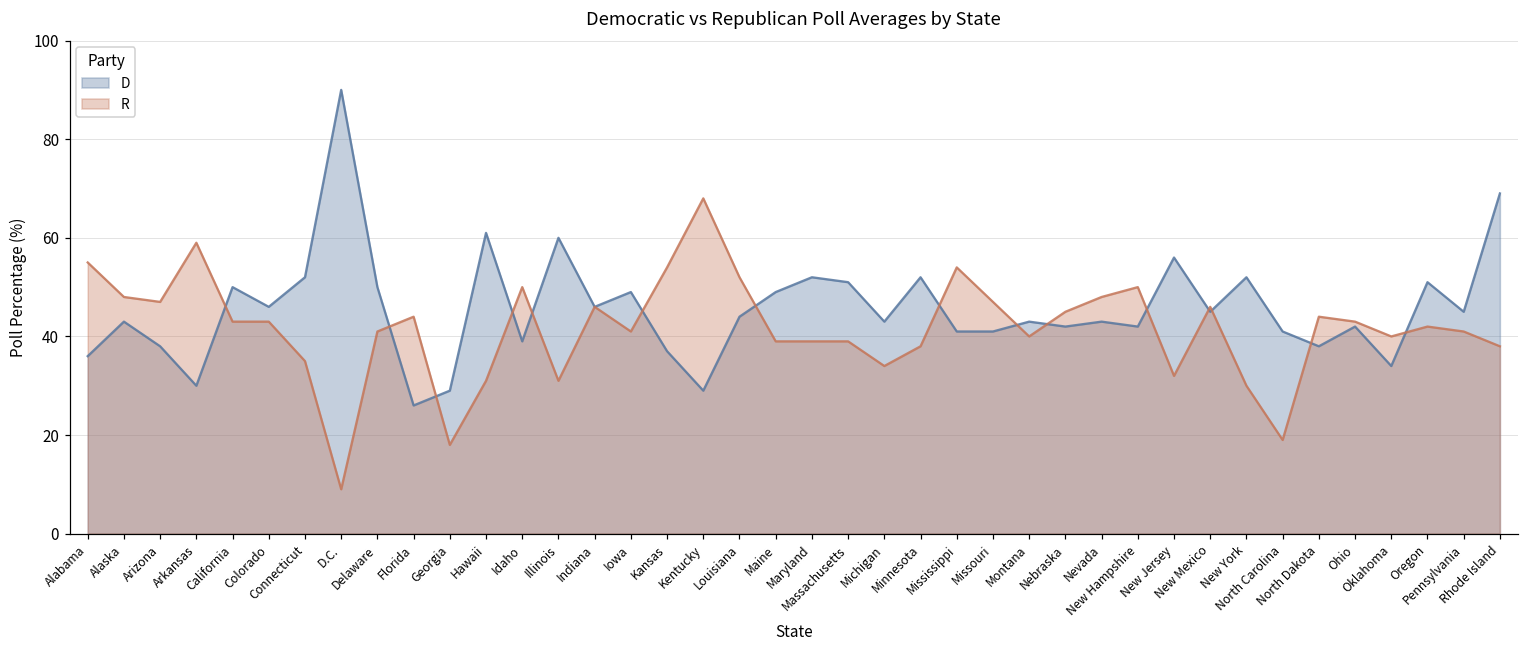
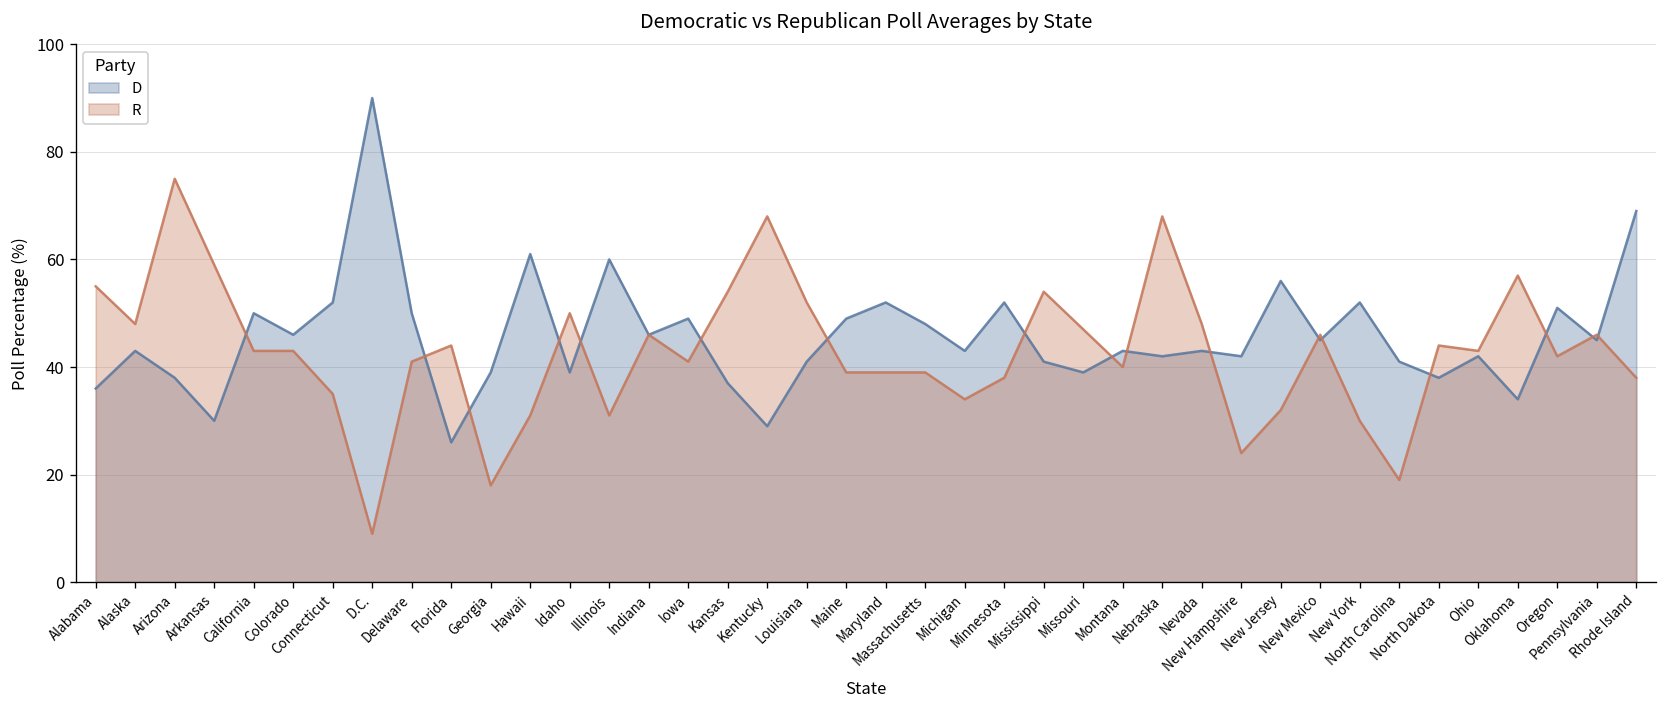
R, Arizona: 47 -> 75
D, Georgia: 29 -> 39
D, Louisiana: 44 -> 41
D, Massachusetts: 51 -> 48
D, Missouri: 41 -> 39
R, Nebraska: 45 -> 68
R, New Hampshire: 50 -> 24
R, Oklahoma: 40 -> 57
R, Pennsylvania: 41 -> 46
